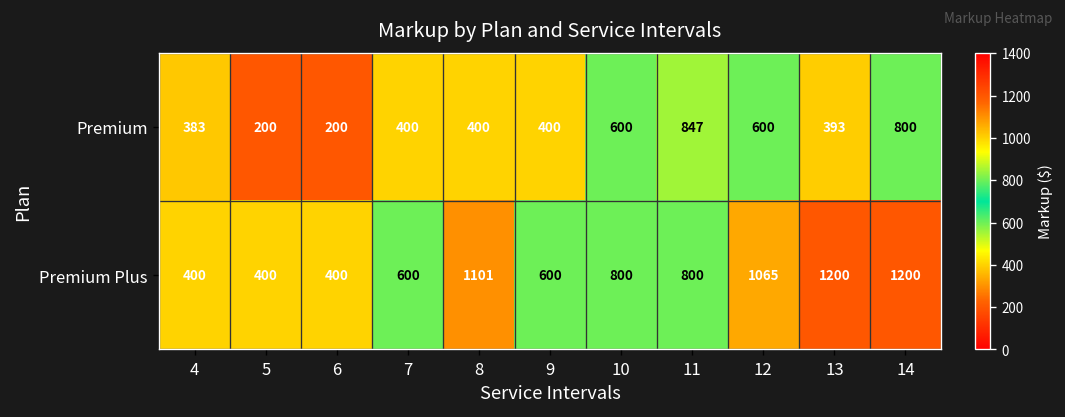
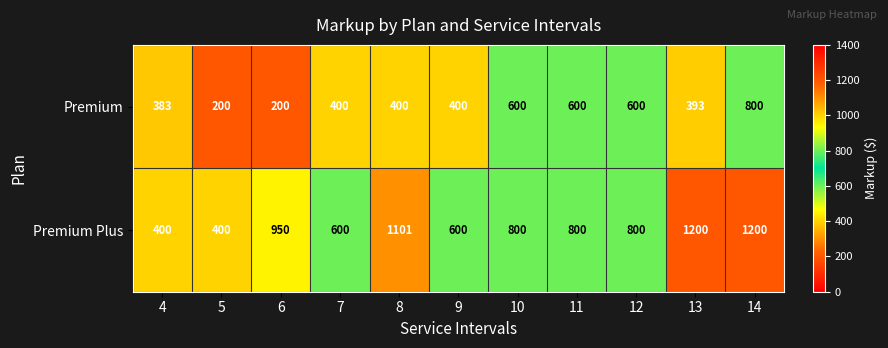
Premium, 11: 847 -> 600
Premium Plus, 6: 400 -> 950
Premium Plus, 12: 1065 -> 800
